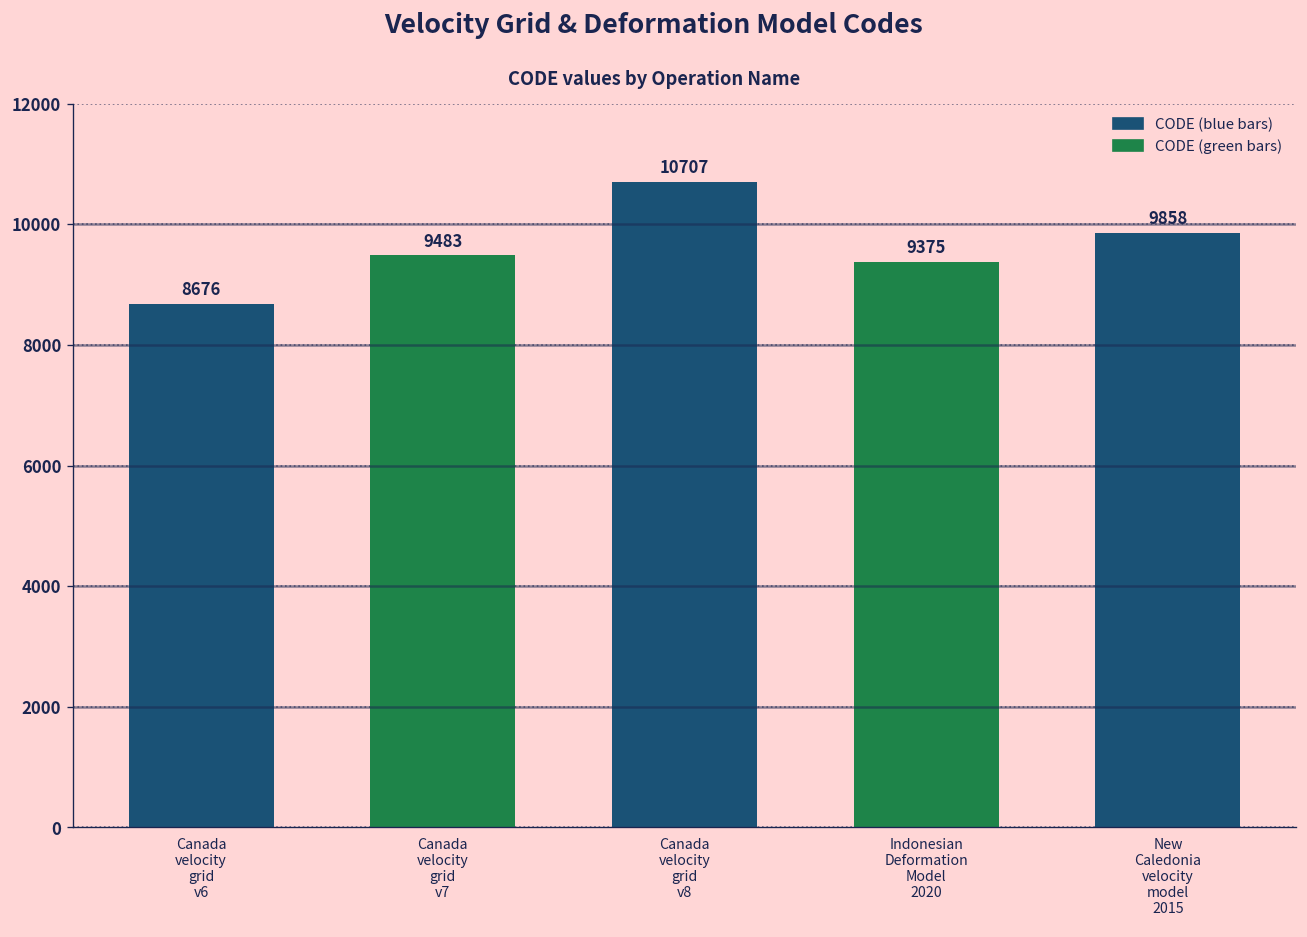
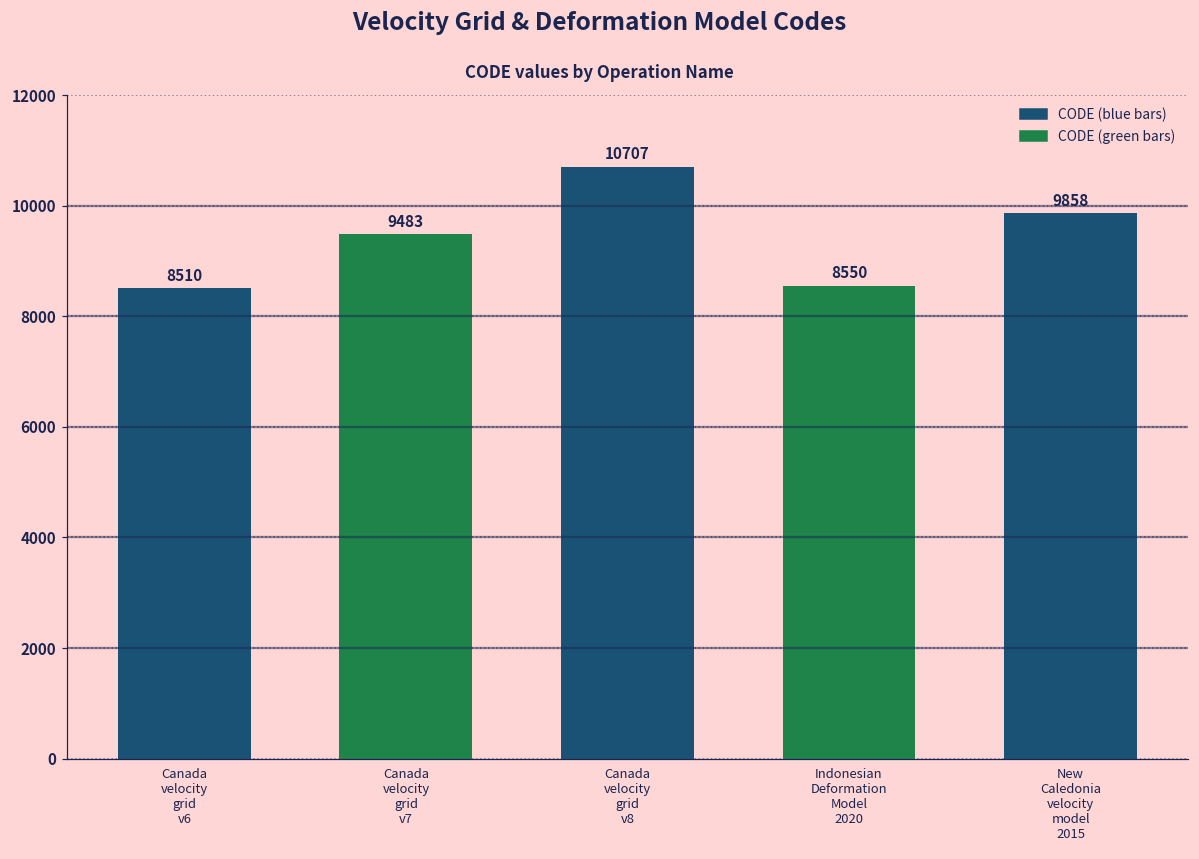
Canada velocity grid v6: 8676 -> 8510
Indonesian Deformation Model 2020: 9375 -> 8550
